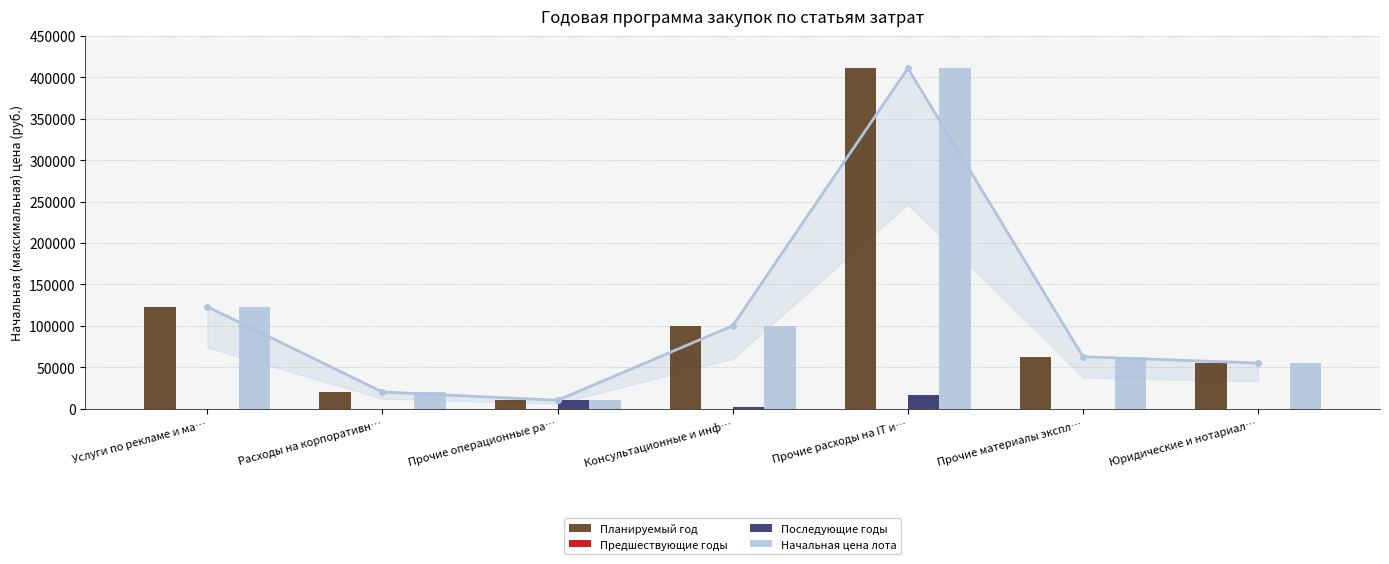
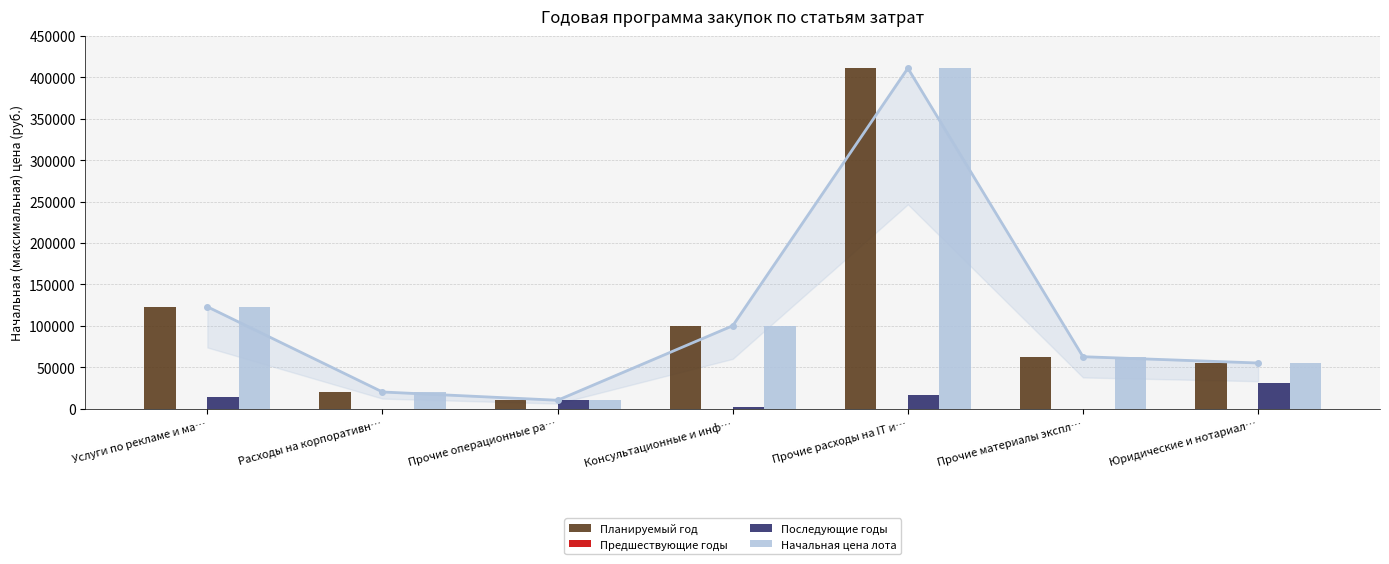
Последующие годы, Услуги по рекламе и ма…: 0 -> 10000
Последующие годы, Юридические и нотариал…: 0 -> 30000
